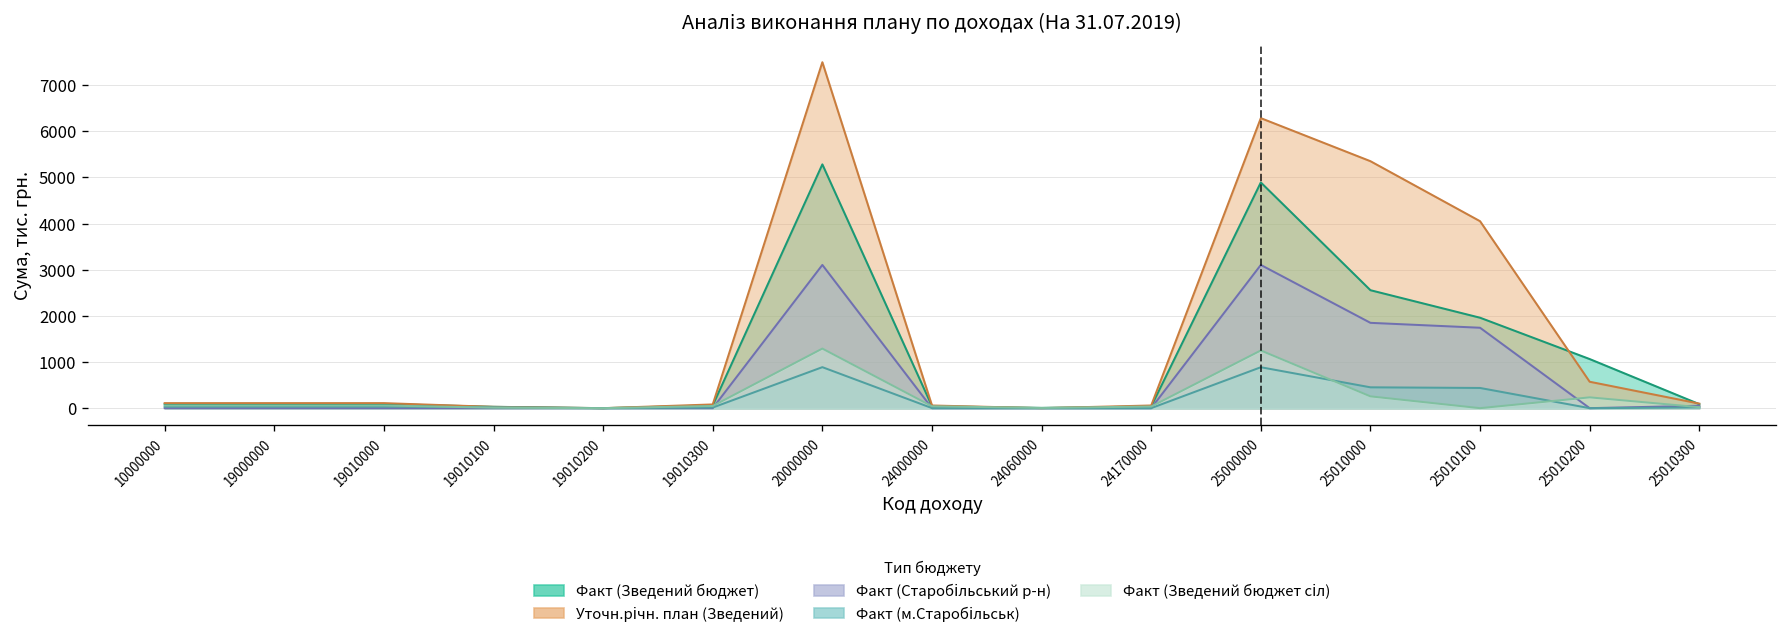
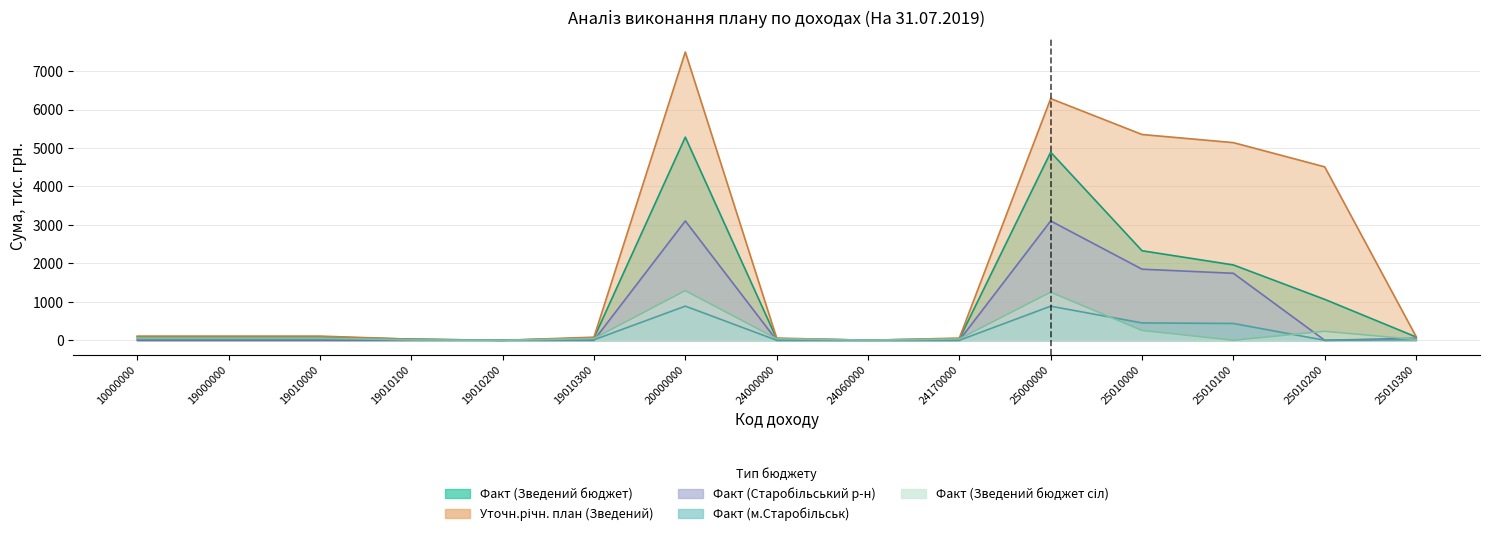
Факт (Зведений бюджет), 25010000: 2600 -> 2300
Уточн.річн. план (Зведений), 25010100: 4100 -> 5100
Уточн.річн. план (Зведений), 25010200: 600 -> 4500
